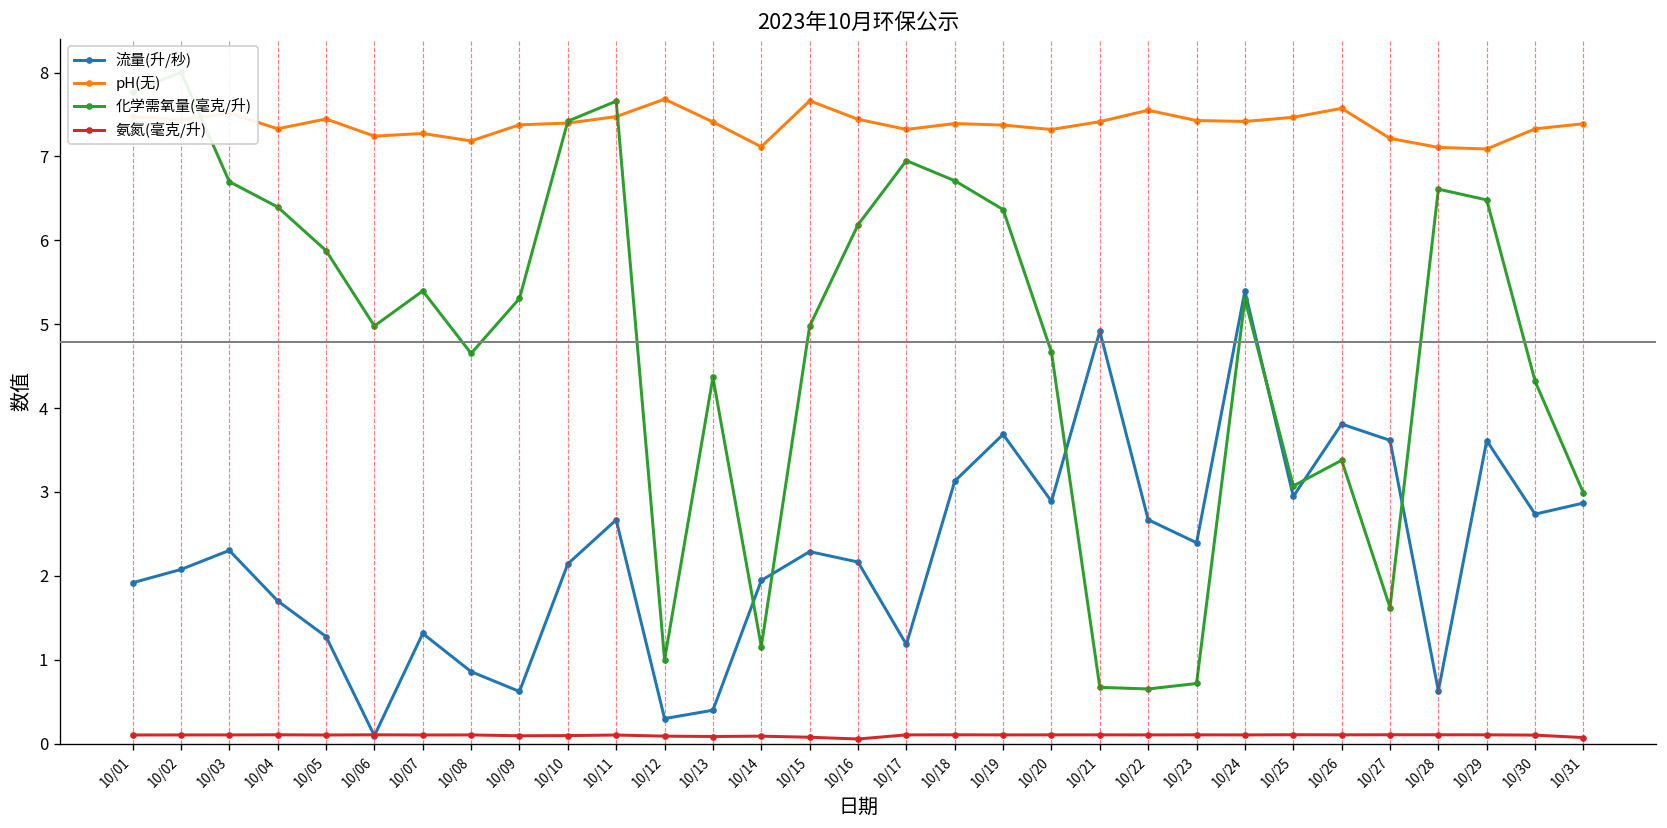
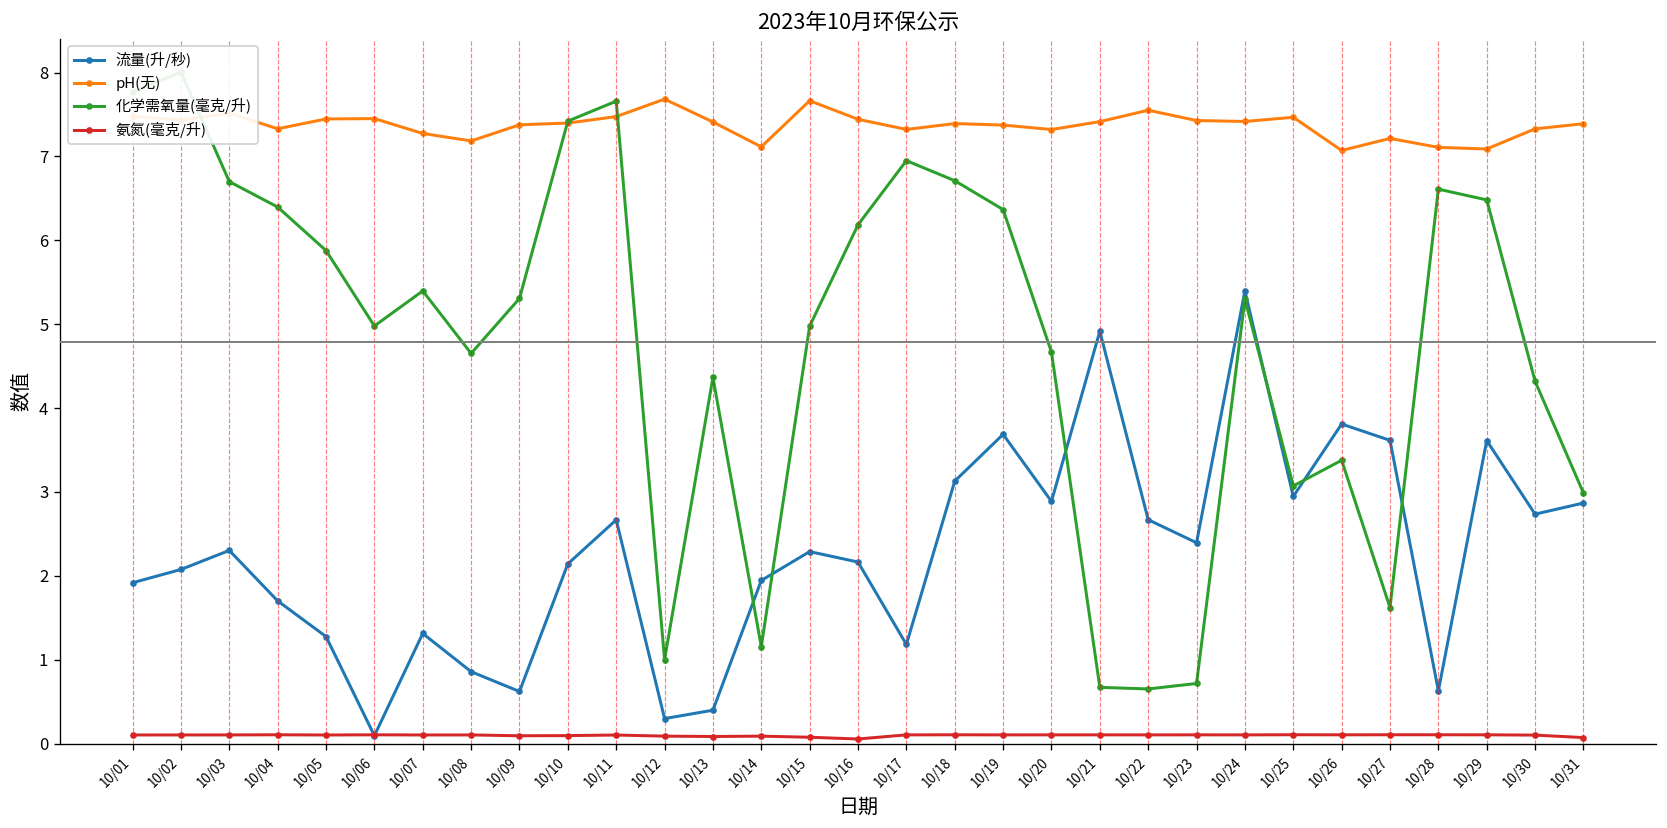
pH(无), 10/06: 7.2 -> 7.5
pH(无), 10/26: 7.6 -> 7.1
